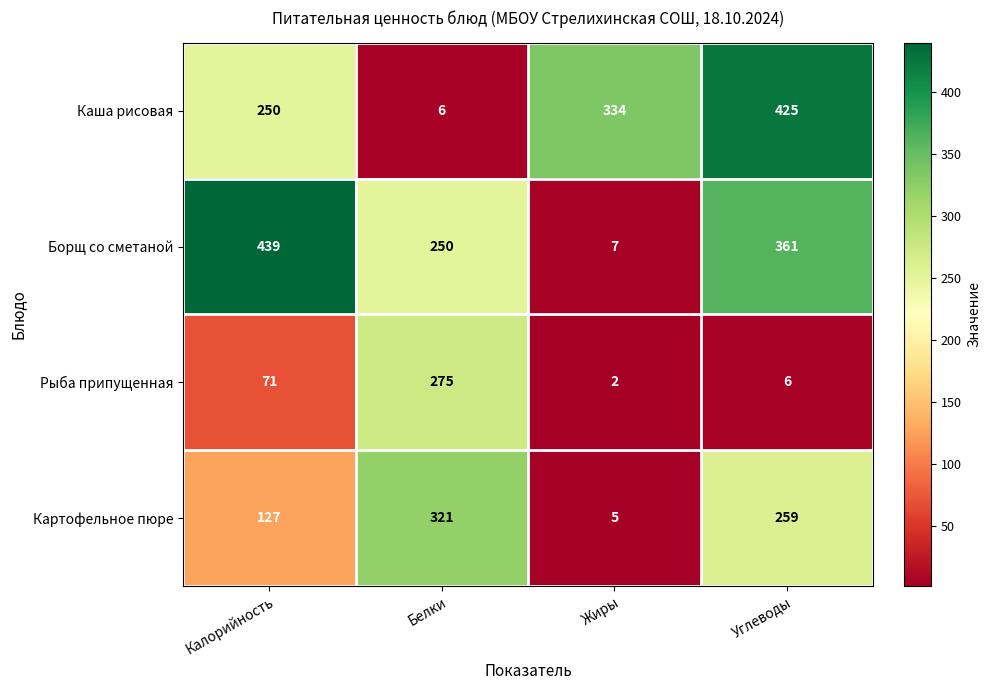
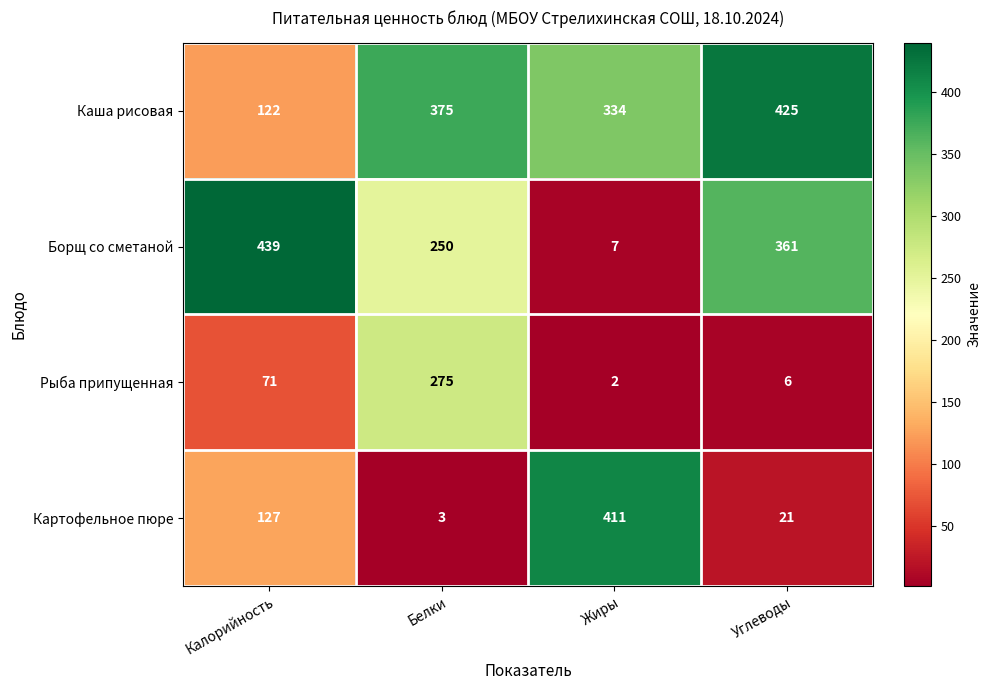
Каша рисовая, Калорийность: 250 -> 122
Каша рисовая, Белки: 6 -> 375
Картофельное пюре, Белки: 321 -> 3
Картофельное пюре, Жиры: 5 -> 411
Картофельное пюре, Углеводы: 259 -> 21
